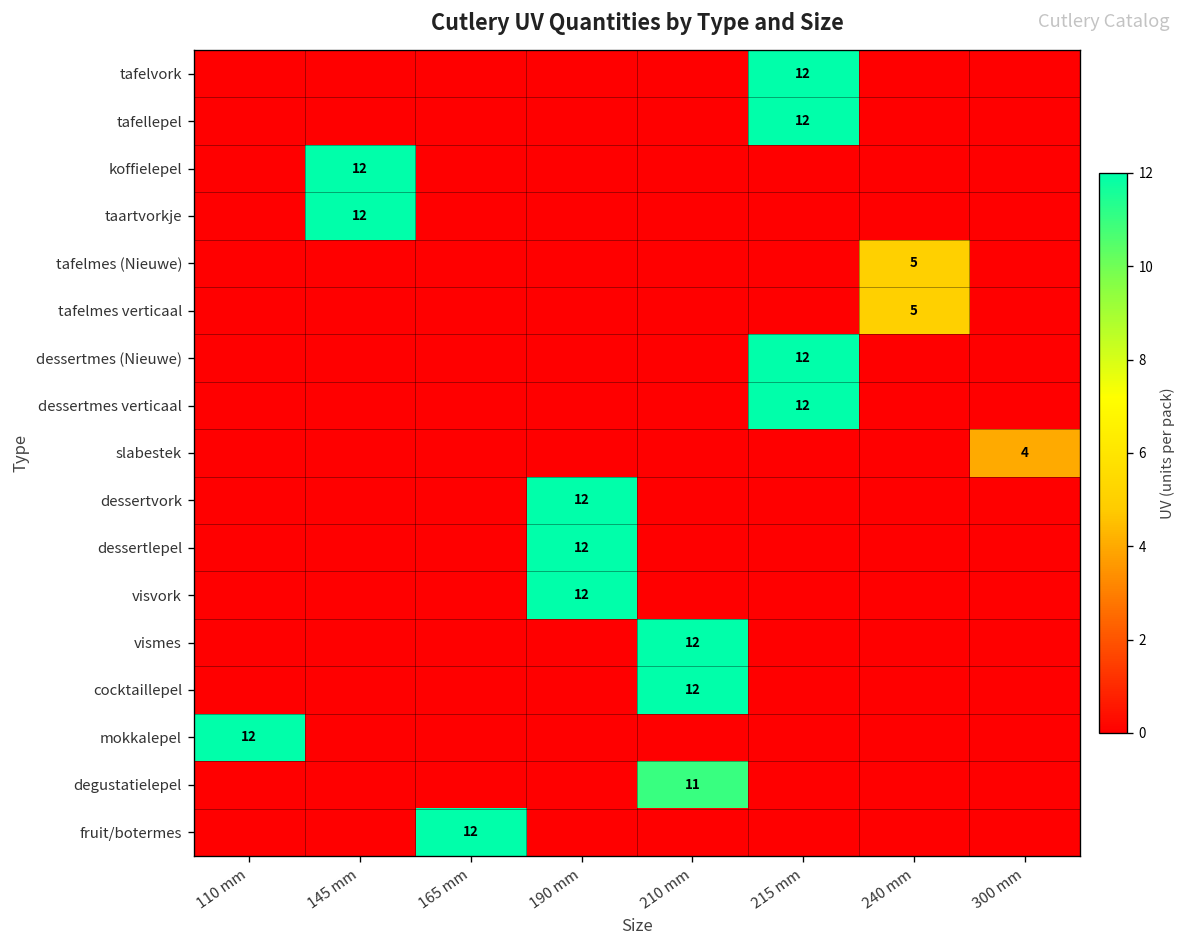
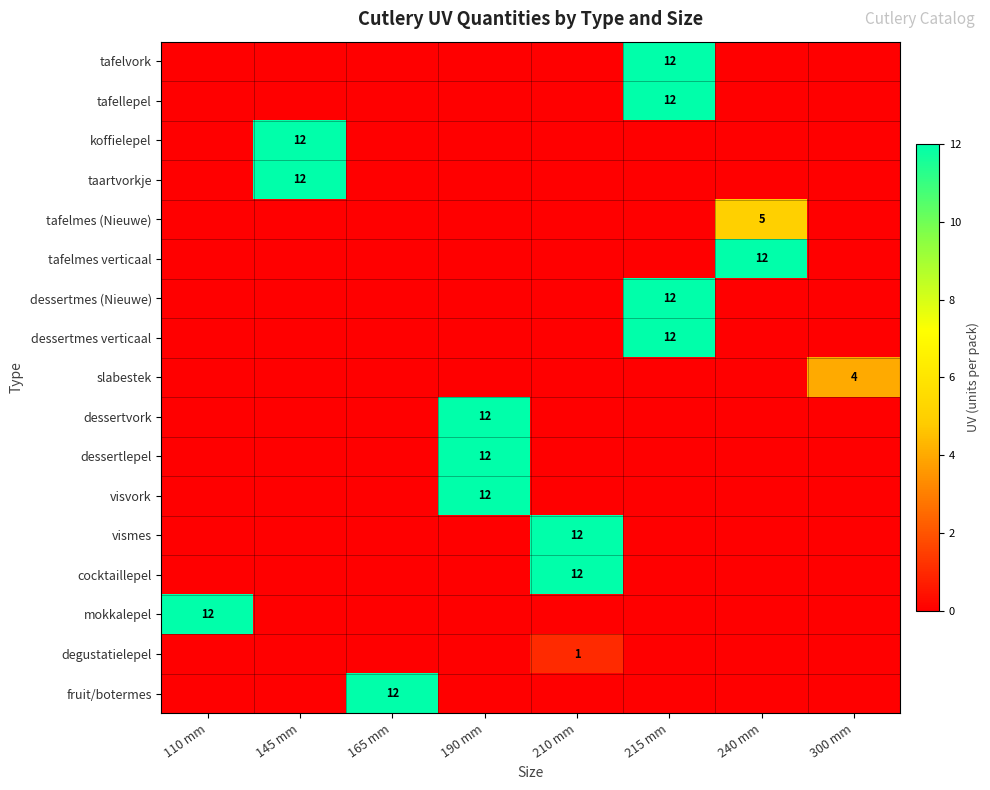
tafelmes verticaal, 240 mm: 5 -> 12
degustatielepel, 210 mm: 11 -> 1
